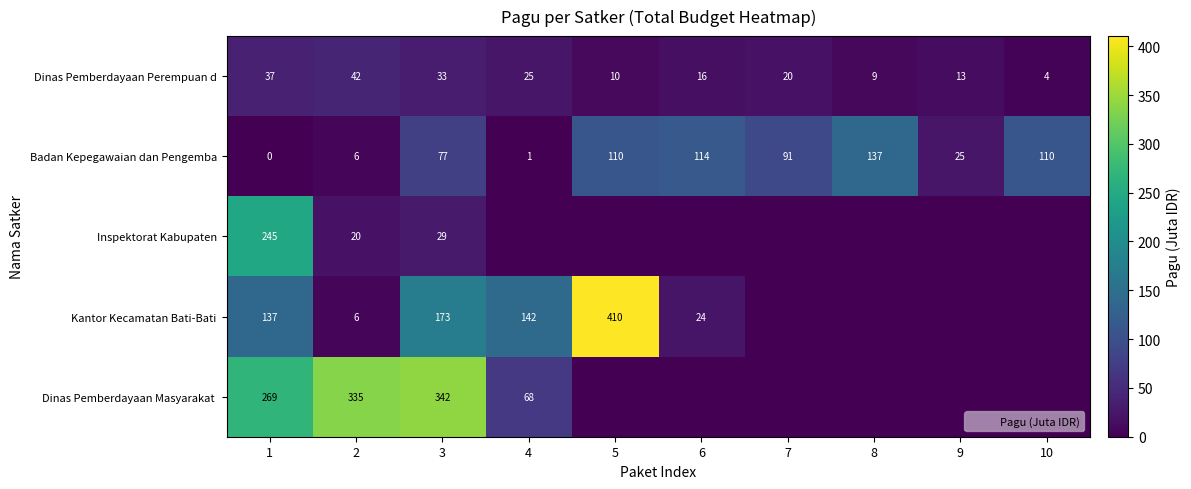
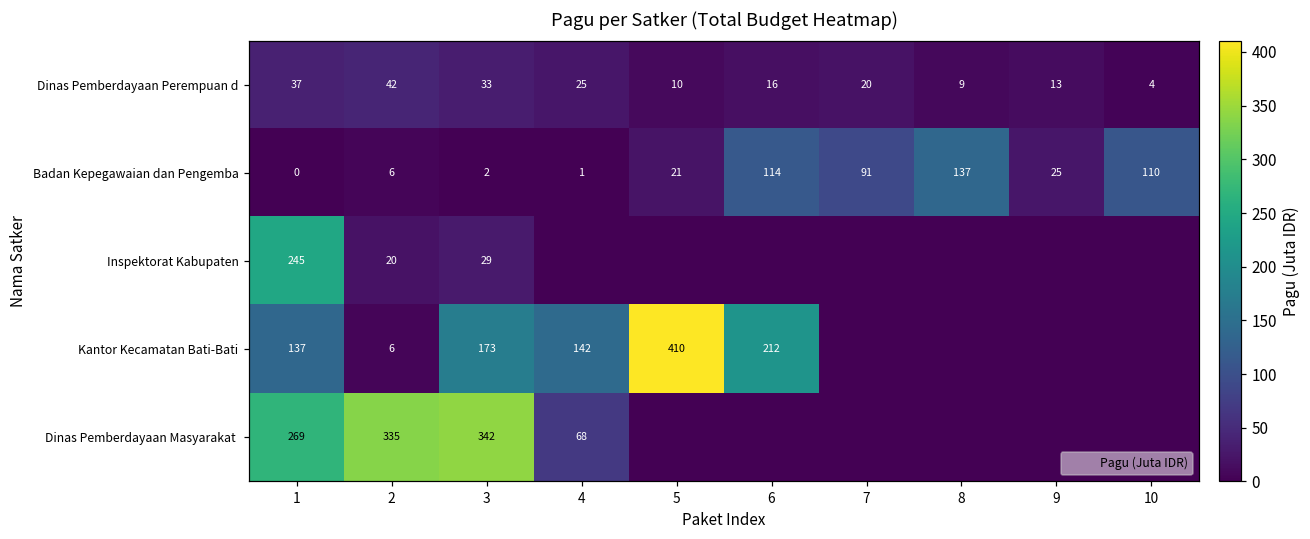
Badan Kepegawaian dan Pengemba, 3: 77 -> 2
Badan Kepegawaian dan Pengemba, 5: 110 -> 21
Kantor Kecamatan Bati-Bati, 6: 24 -> 212
